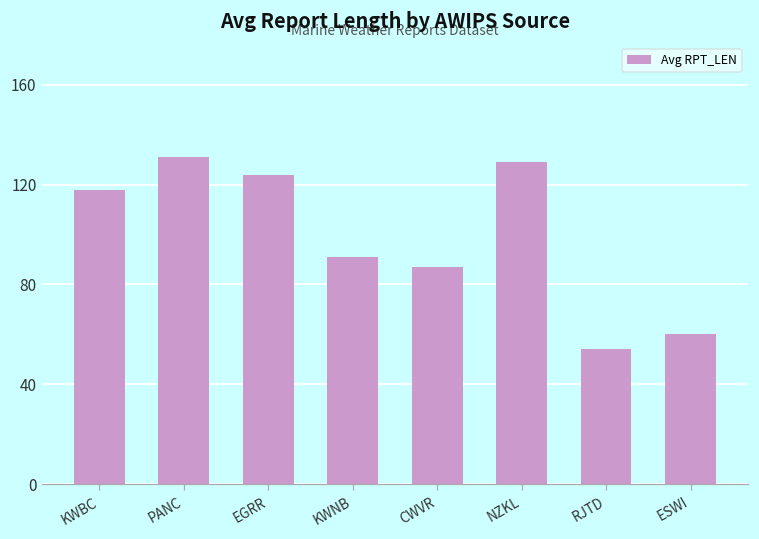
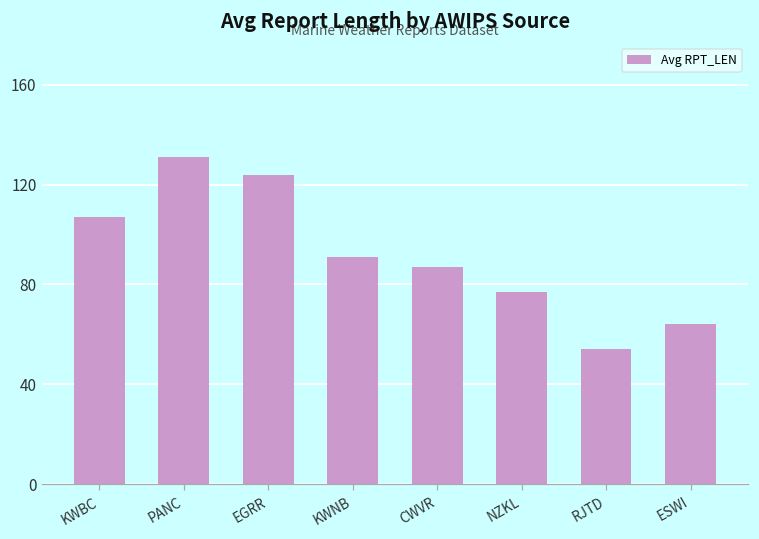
KWBC: 118 -> 107
NZKL: 129 -> 77
ESWI: 60 -> 64
